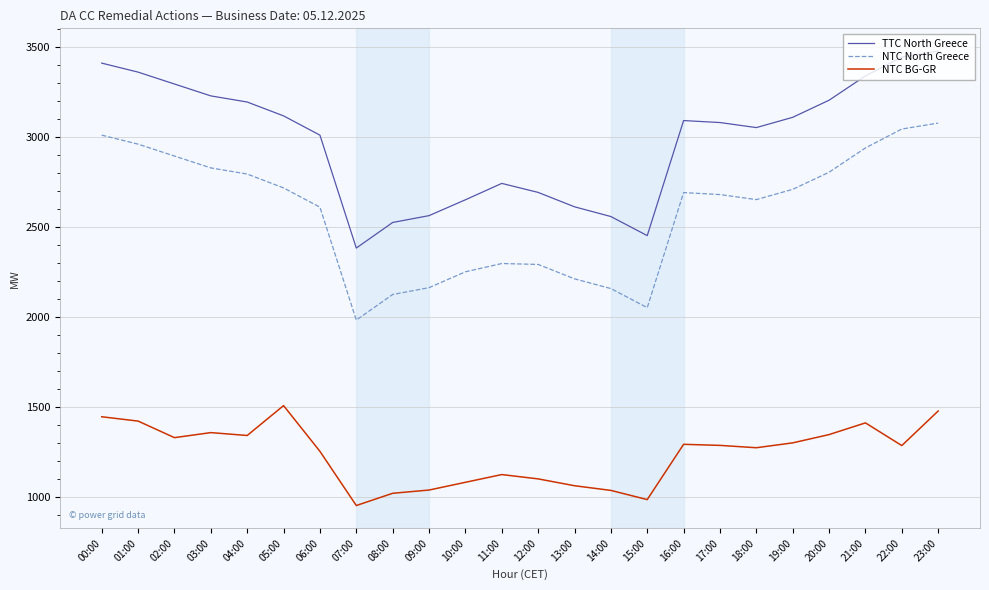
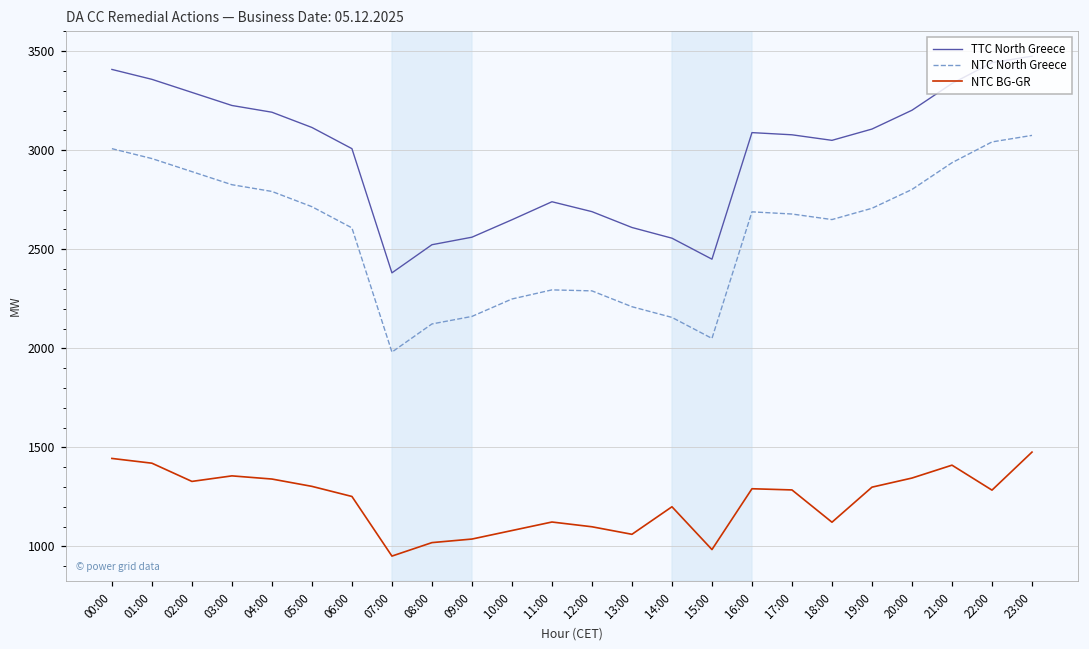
NTC BG-GR, 05:00: 1510 -> 1300
NTC BG-GR, 14:00: 1040 -> 1200
NTC BG-GR, 18:00: 1270 -> 1120
